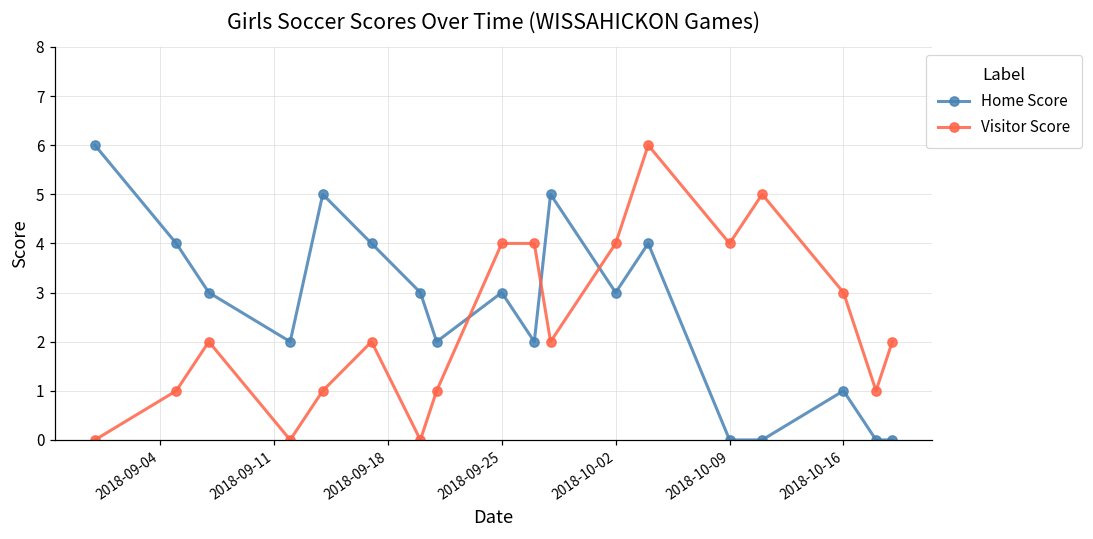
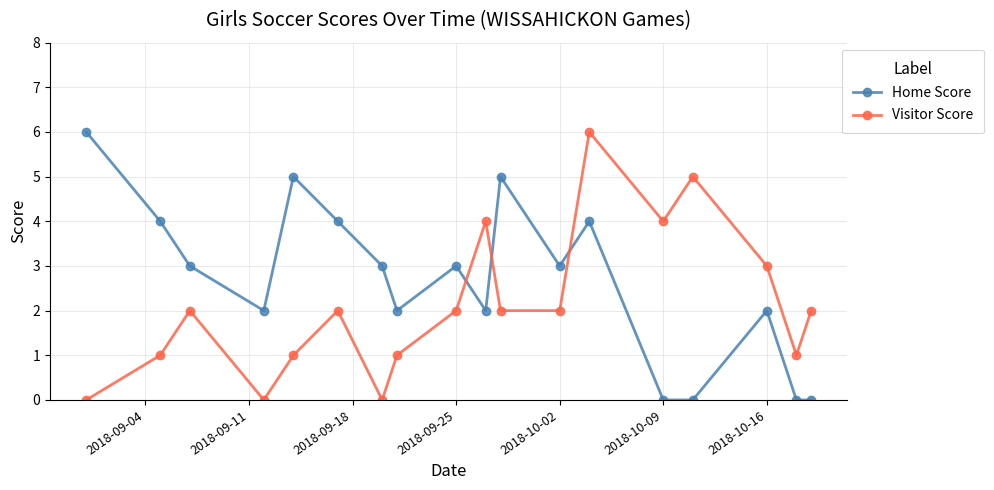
Visitor Score, 2018-09-25: 4 -> 2
Visitor Score, 2018-10-02: 4 -> 2
Home Score, 2018-10-16: 1 -> 2
